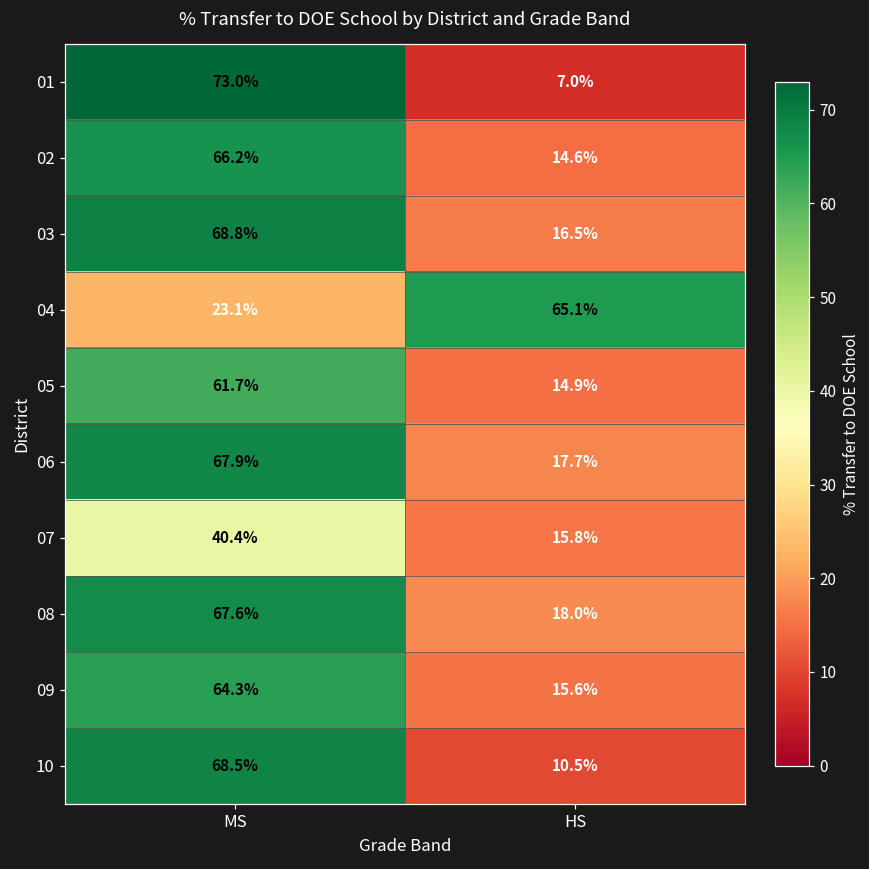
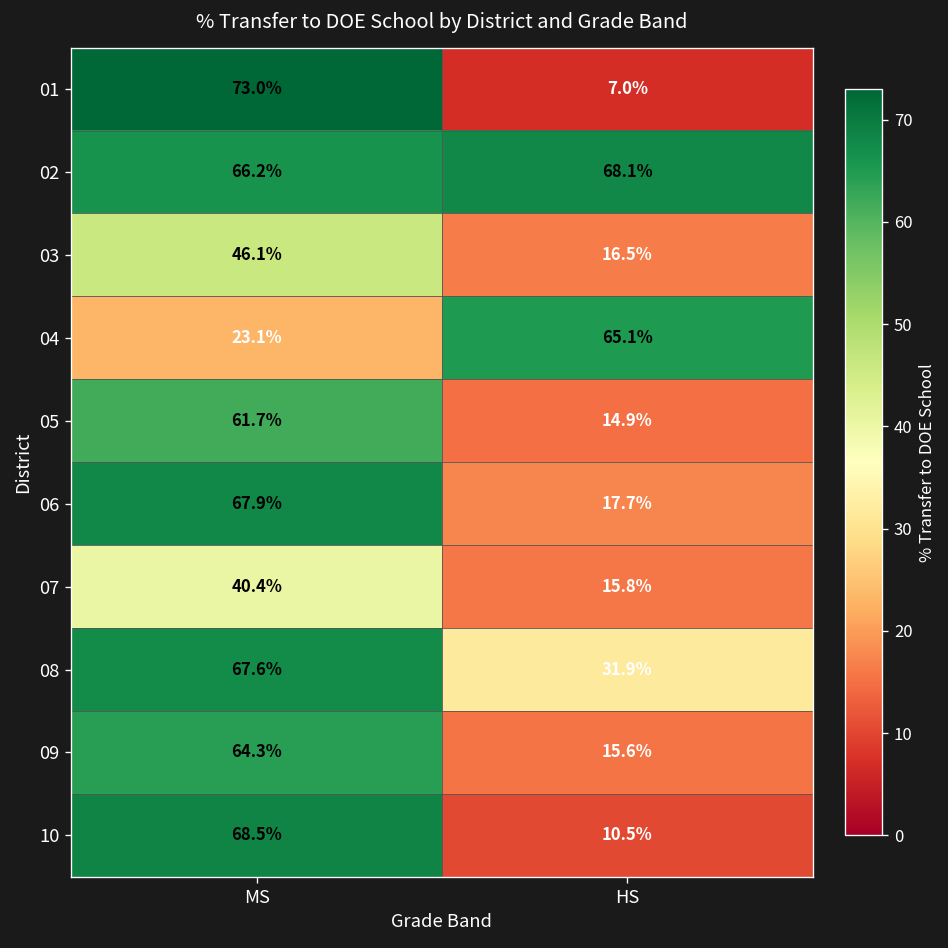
02, HS: 14.6% -> 68.1%
03, MS: 68.8% -> 46.1%
08, HS: 18.0% -> 31.9%
